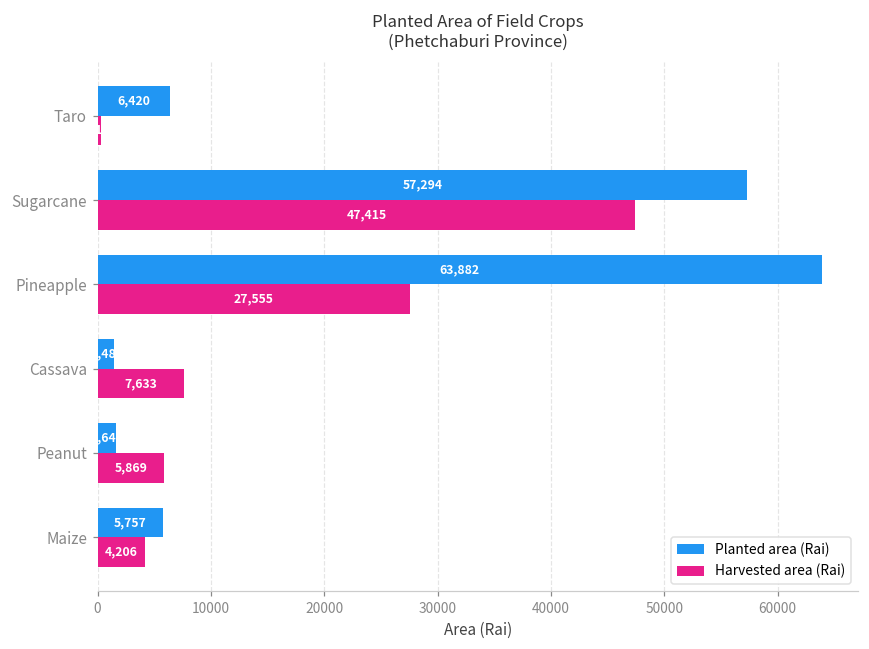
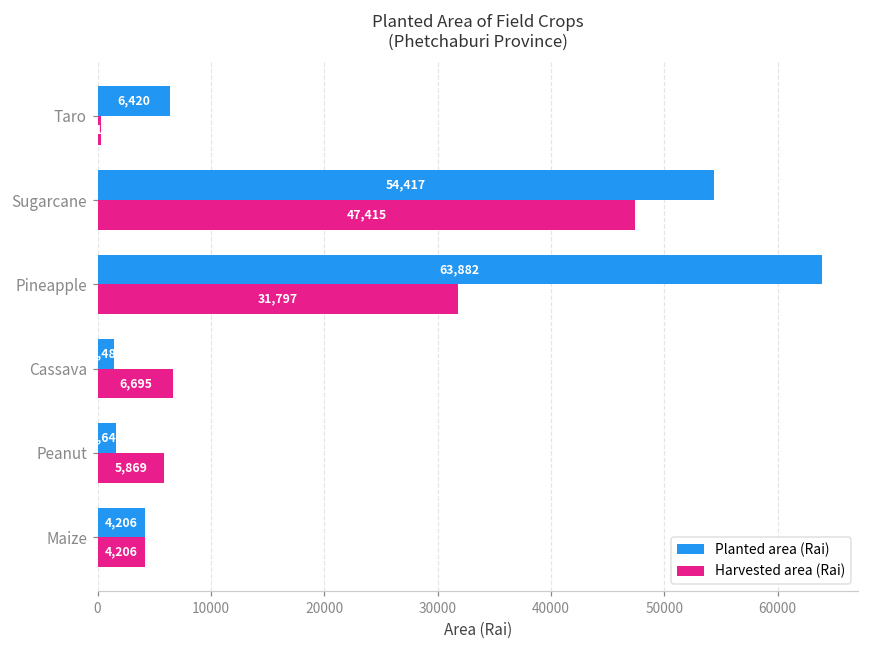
Planted area (Rai), Sugarcane: 57,294 -> 54,417
Harvested area (Rai), Pineapple: 27,555 -> 31,797
Harvested area (Rai), Cassava: 7,633 -> 6,695
Planted area (Rai), Maize: 5,757 -> 4,206
